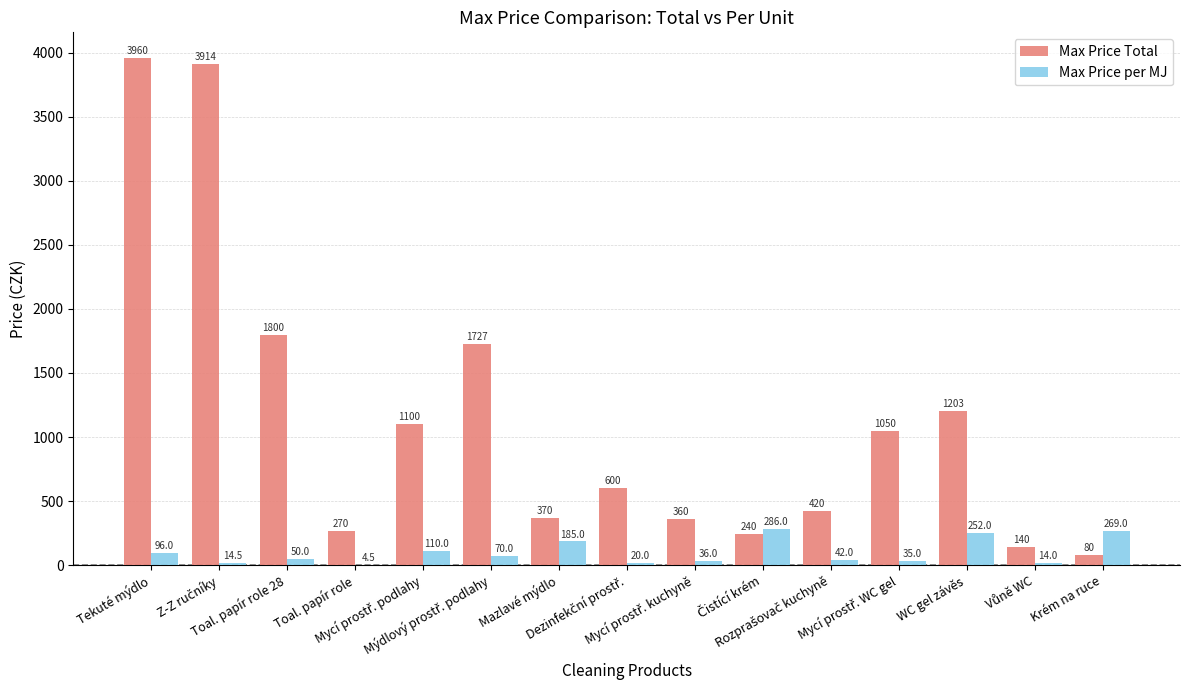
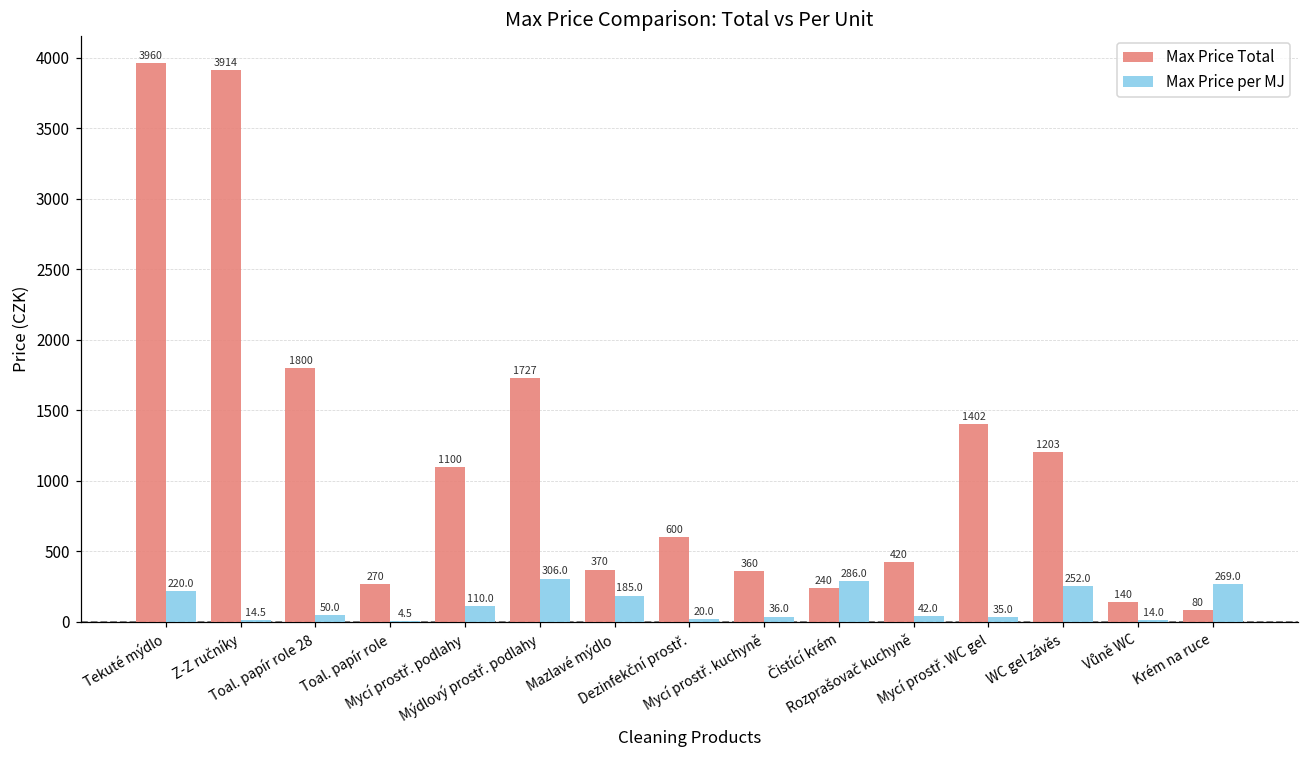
Max Price per MJ, Tekuté mýdlo: 96.0 -> 220.0
Max Price per MJ, Mýdlový prostř. podlahy: 70.0 -> 306.0
Max Price Total, Mycí prostř. WC gel: 1050 -> 1402
